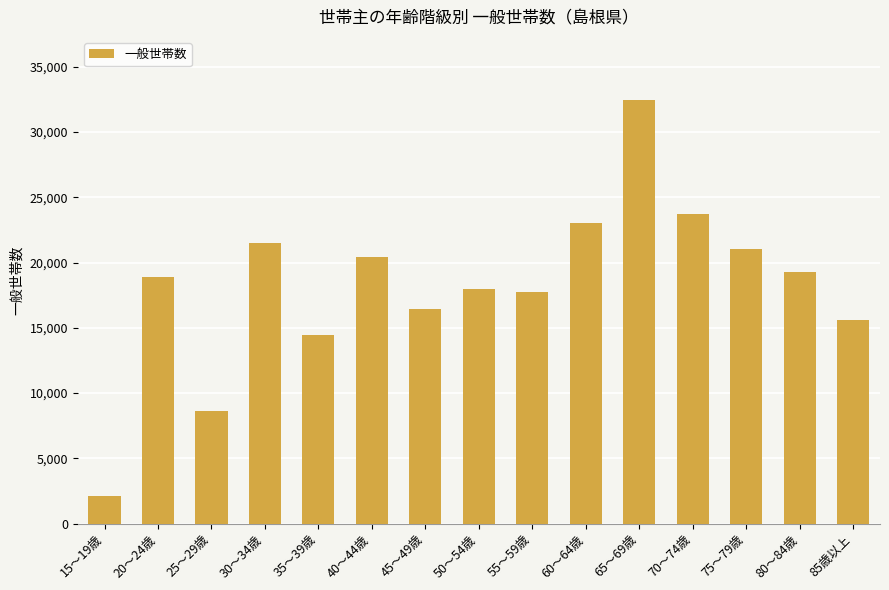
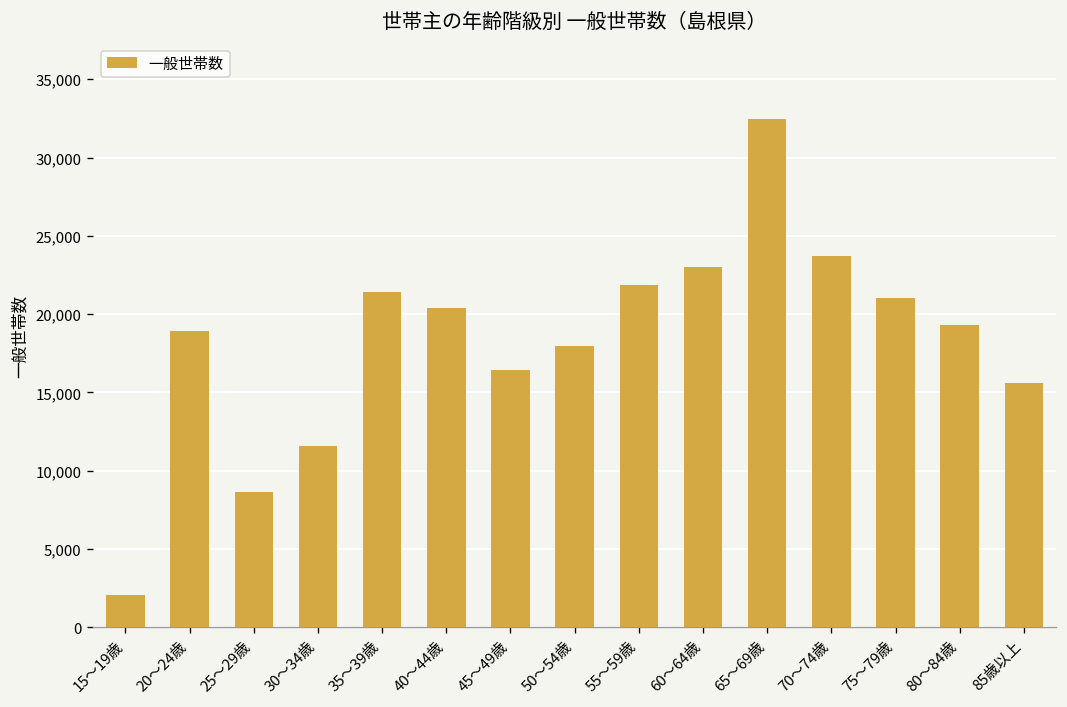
30～34歳: 21,500 -> 11,600
35～39歳: 14,500 -> 21,400
55～59歳: 17,800 -> 21,800
